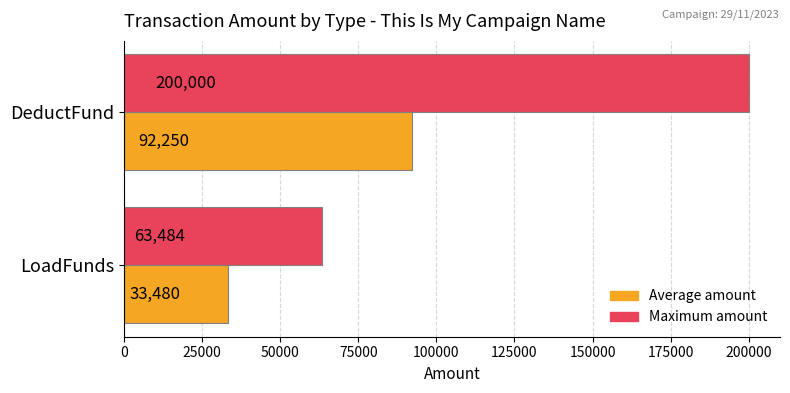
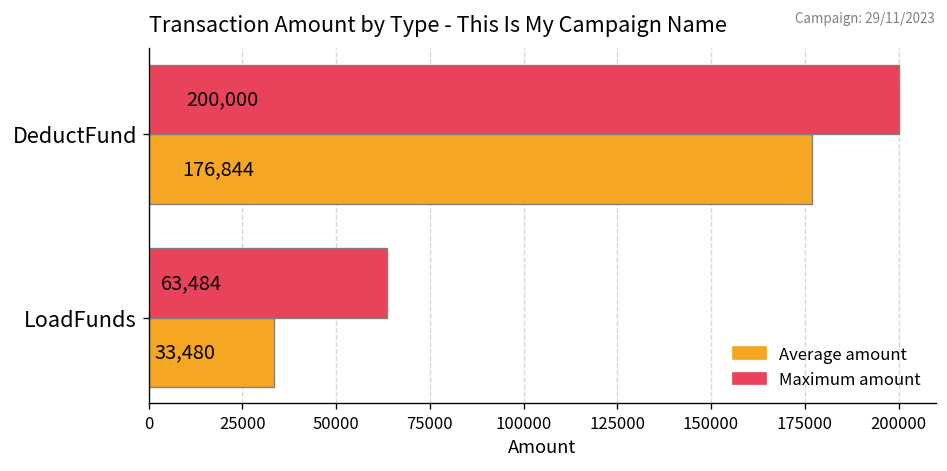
Average amount, DeductFund: 92,250 -> 176,844
